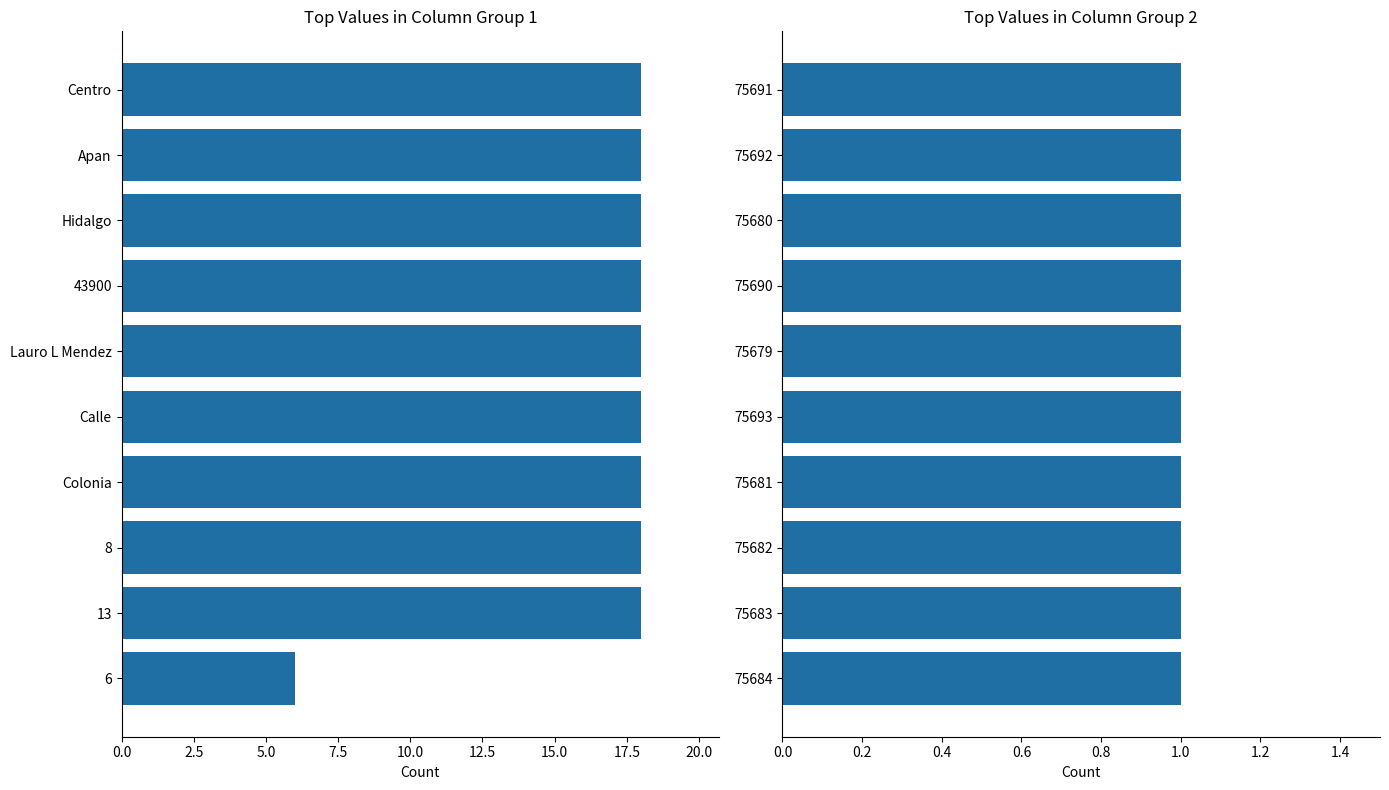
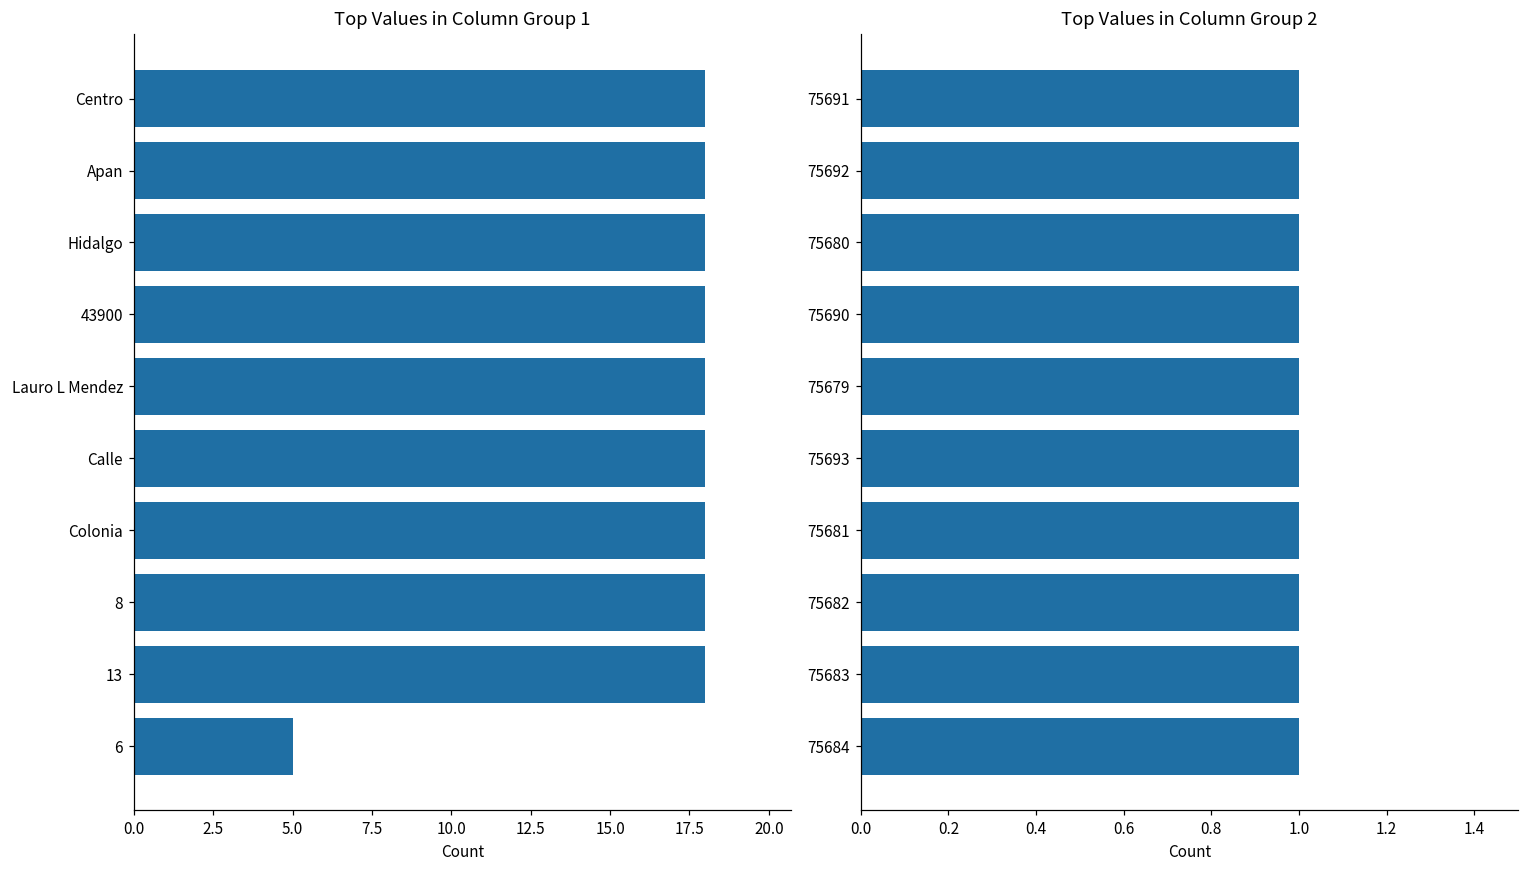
Top Values in Column Group 1, 6: 6 -> 5
